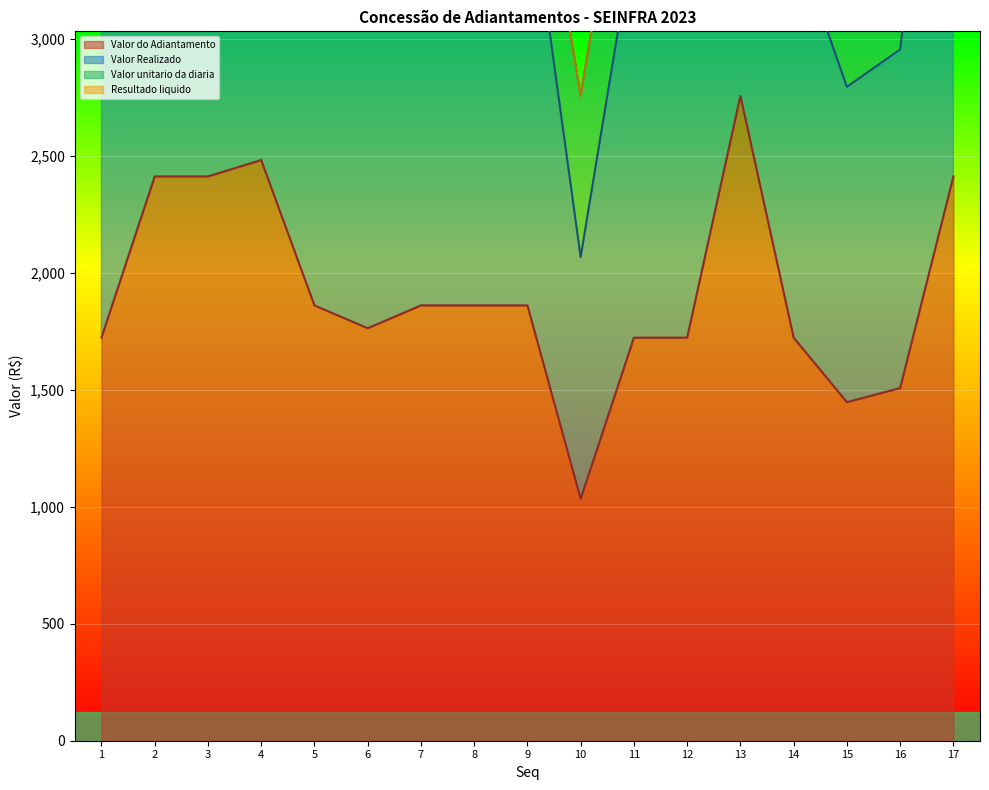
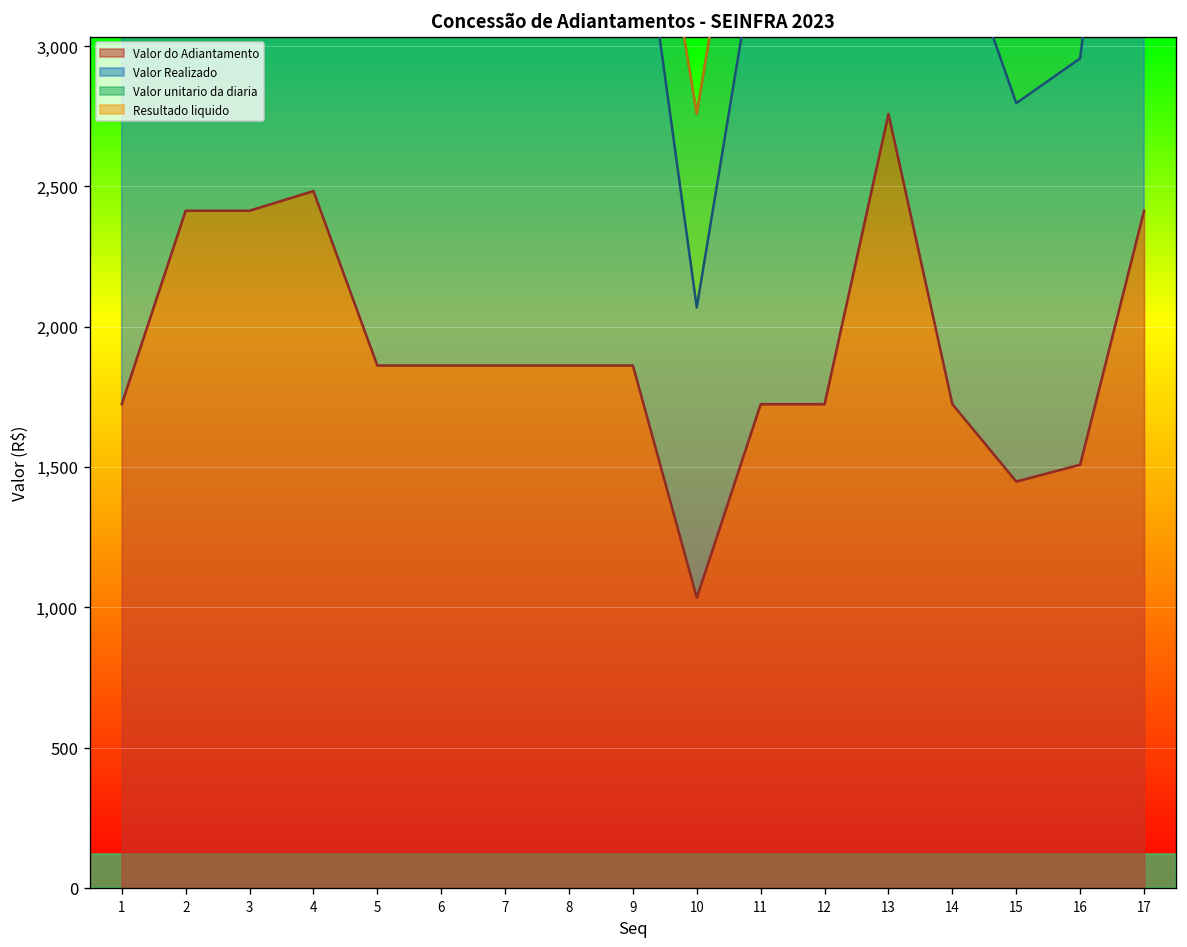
Valor do Adiantamento, 6: 1,760 -> 1,860
